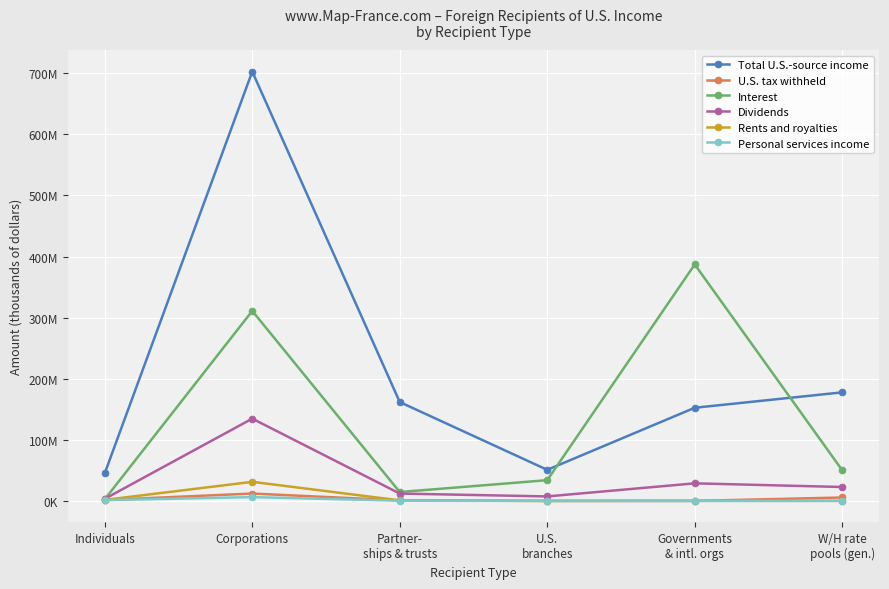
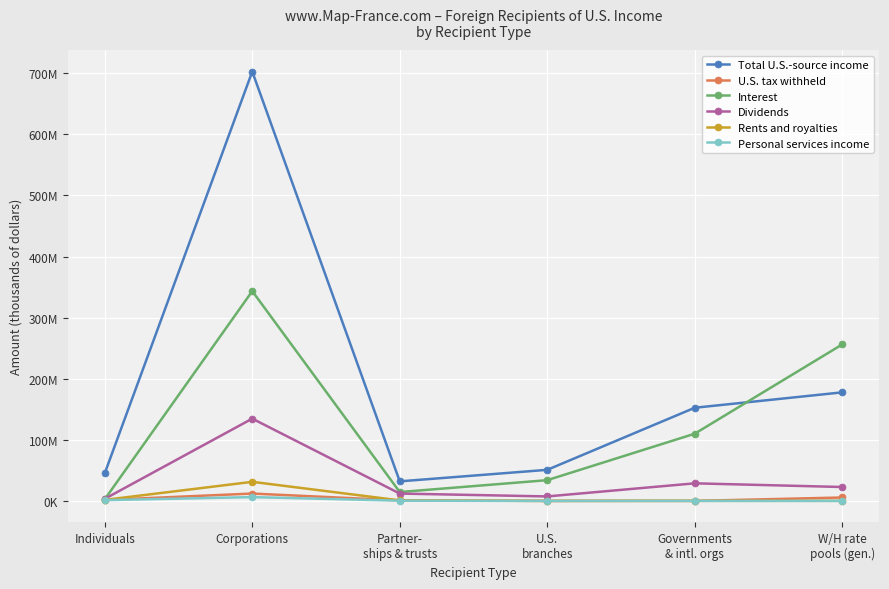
Interest, Corporations: 310000000 -> 340000000
Total U.S.-source income, Partner- ships & trusts: 160000000 -> 30000000
Interest, Governments & intl. orgs: 390000000 -> 110000000
Interest, W/H rate pools (gen.): 50000000 -> 260000000
